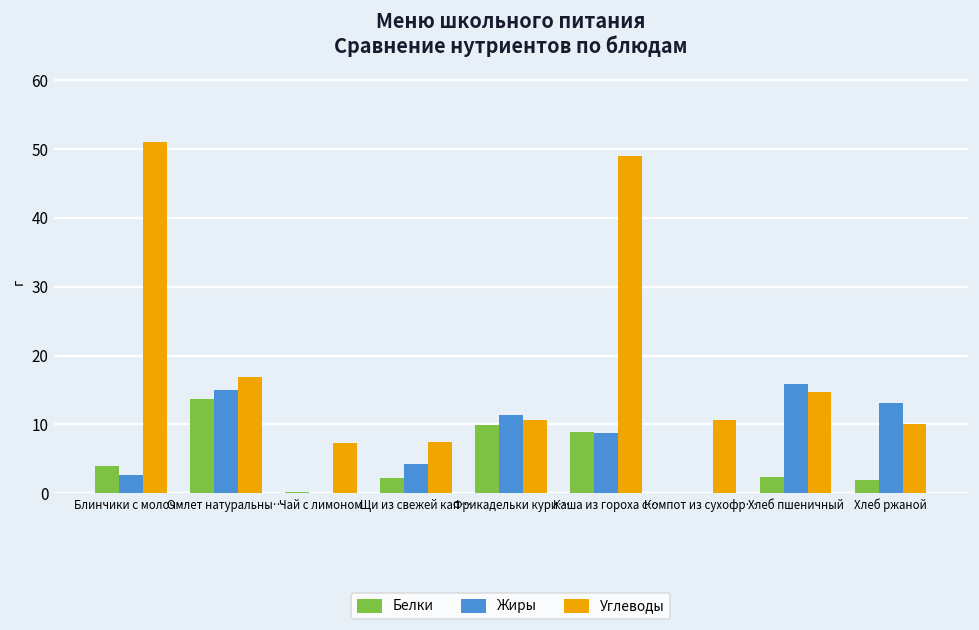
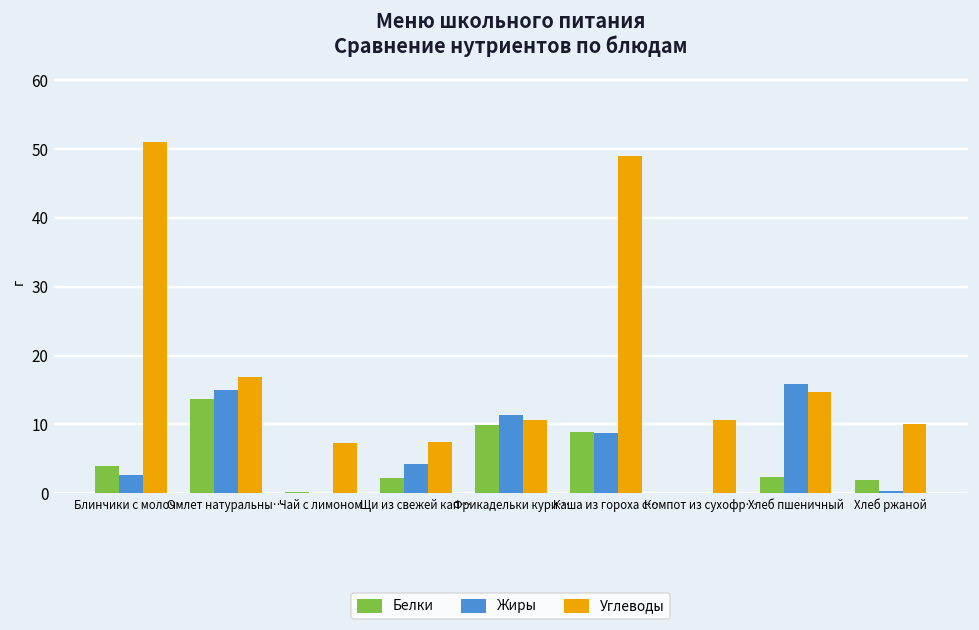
Жиры, Хлеб ржаной: 13 -> 0
